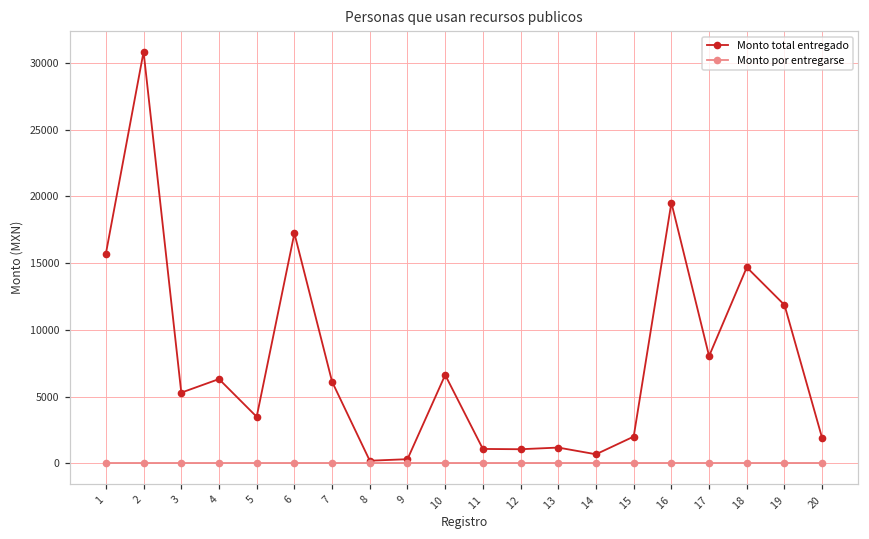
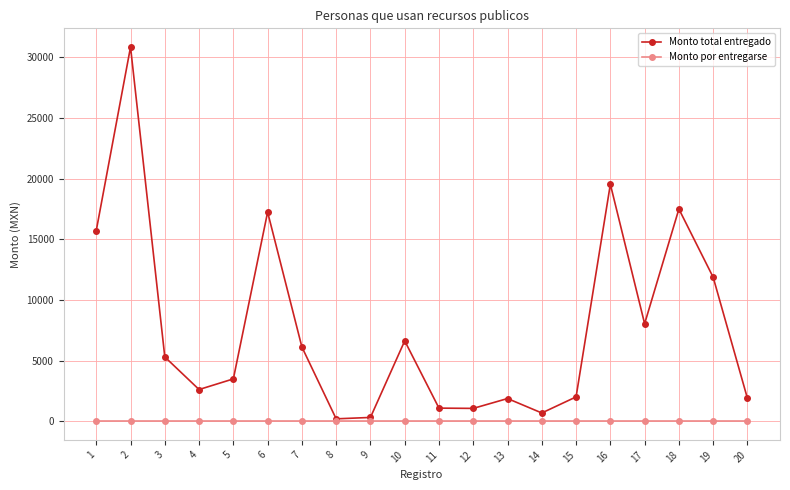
Monto total entregado, 4: 6300 -> 2600
Monto total entregado, 13: 1200 -> 1900
Monto total entregado, 18: 14700 -> 17500
